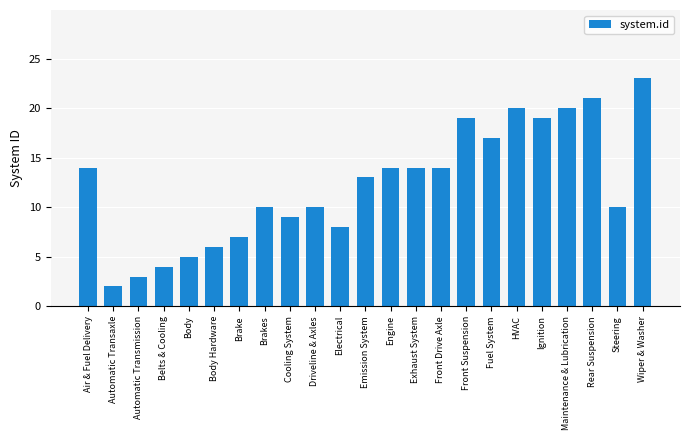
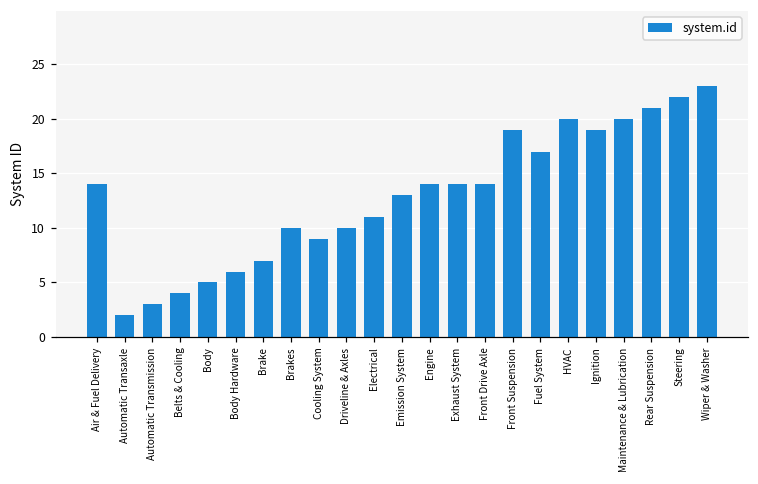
Electrical: 8 -> 11
Steering: 10 -> 22
